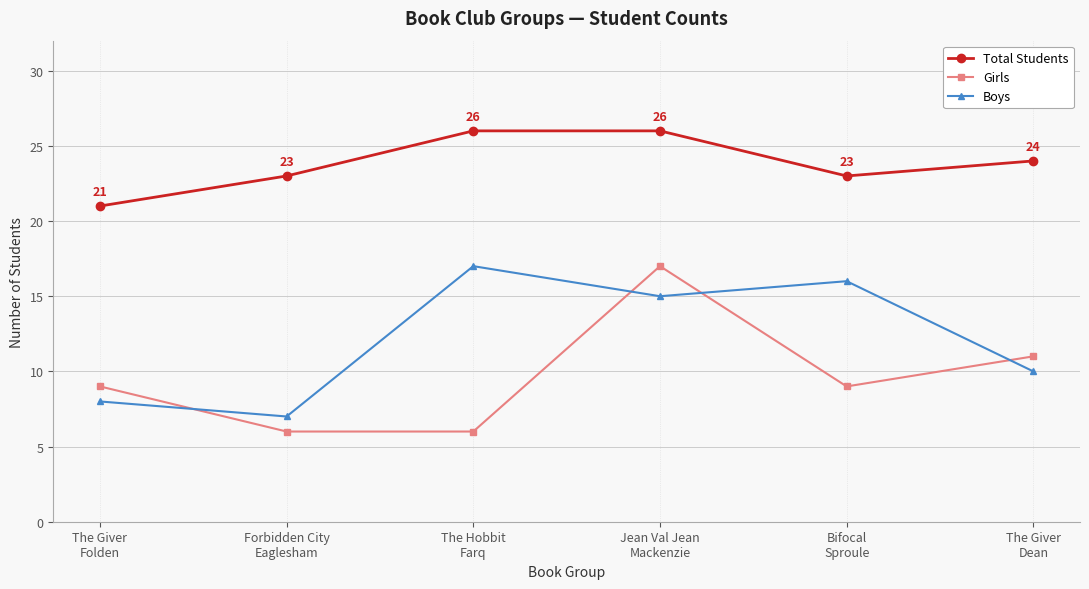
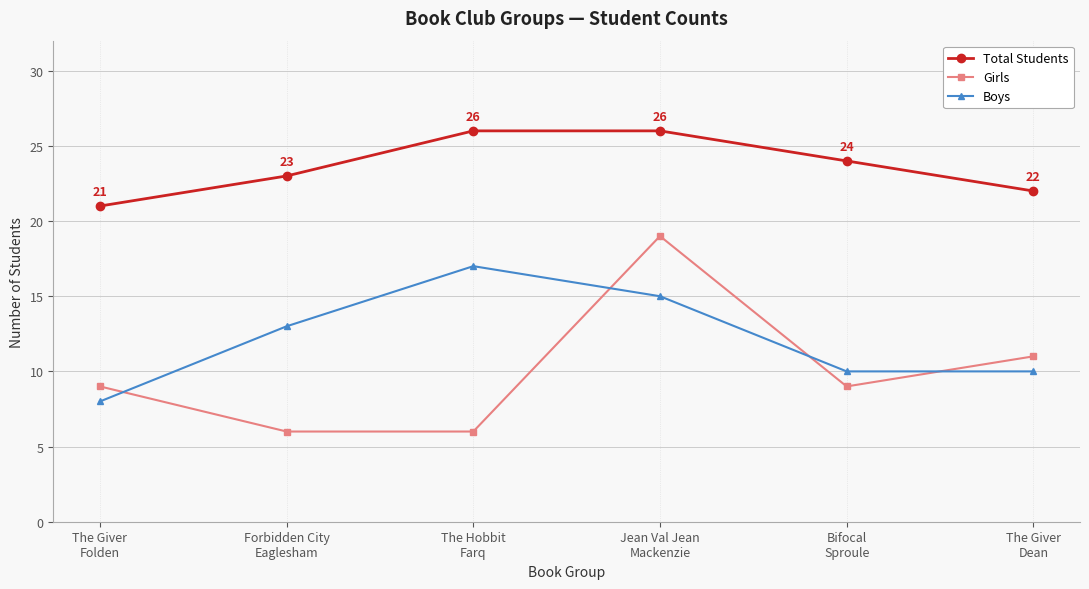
Boys, Forbidden City Eaglesham: 7 -> 13
Girls, Jean Val Jean Mackenzie: 17 -> 19
Total Students, Bifocal Sproule: 23 -> 24
Boys, Bifocal Sproule: 16 -> 10
Total Students, The Giver Dean: 24 -> 22
